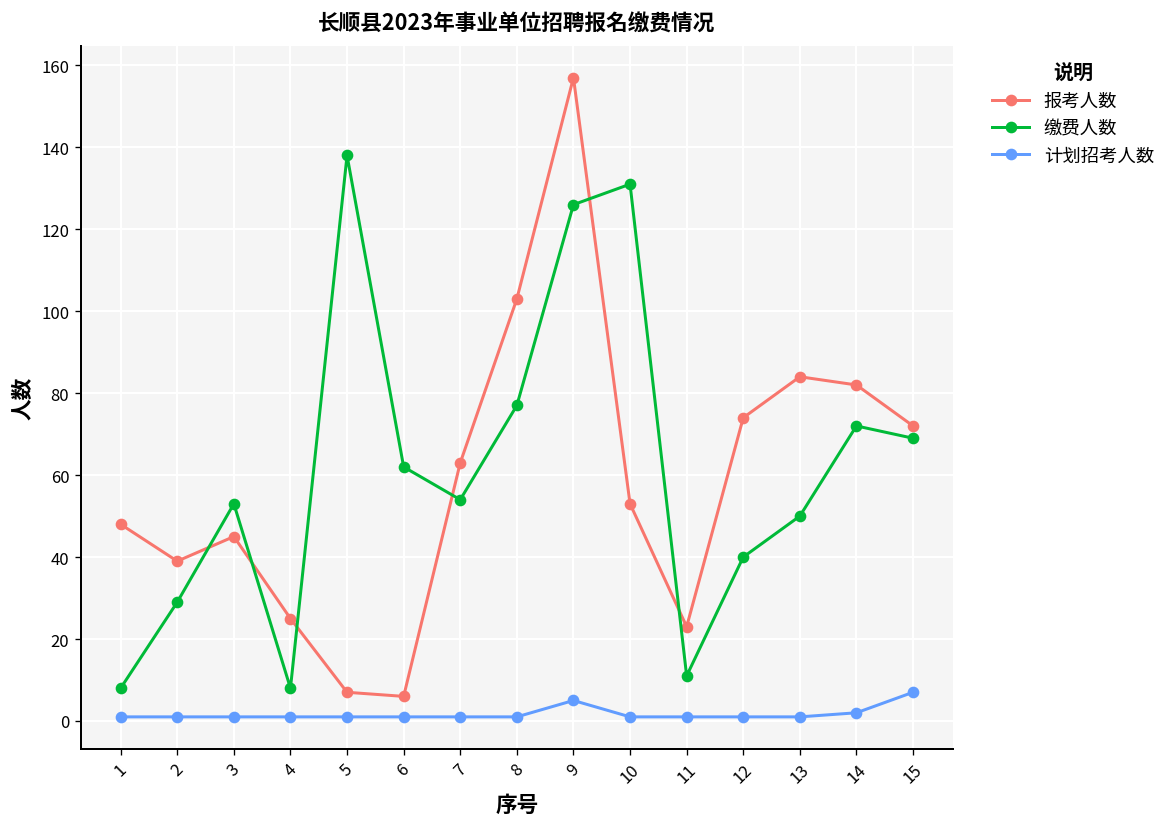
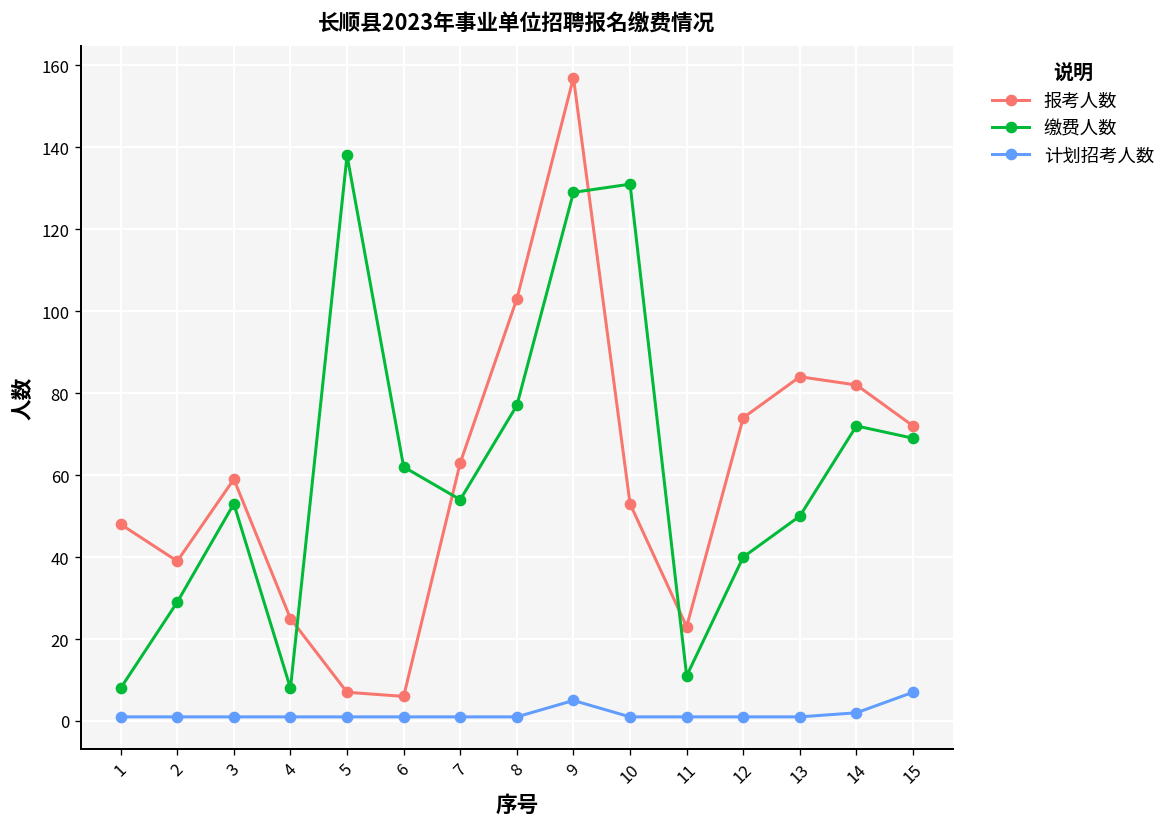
报考人数, 3: 45 -> 59
缴费人数, 9: 126 -> 129
